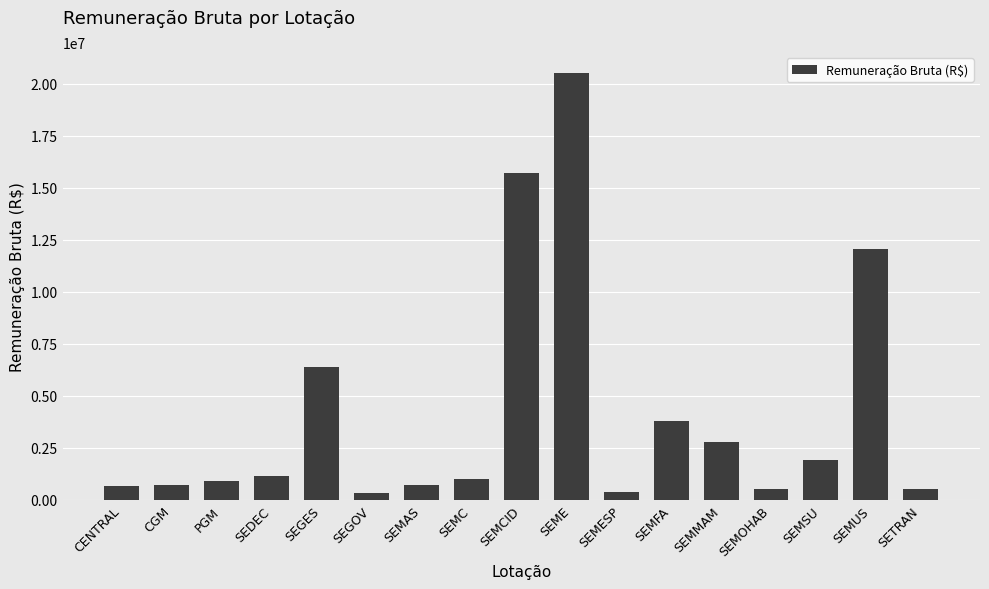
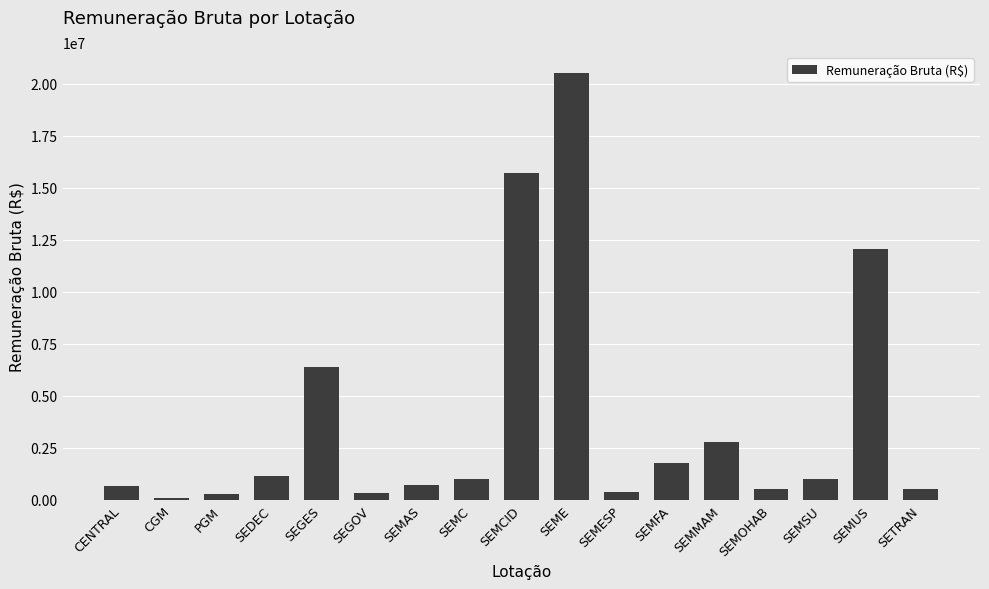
CGM: 700000 -> 100000
PGM: 900000 -> 300000
SEMFA: 3800000 -> 1800000
SEMSU: 1900000 -> 1000000
